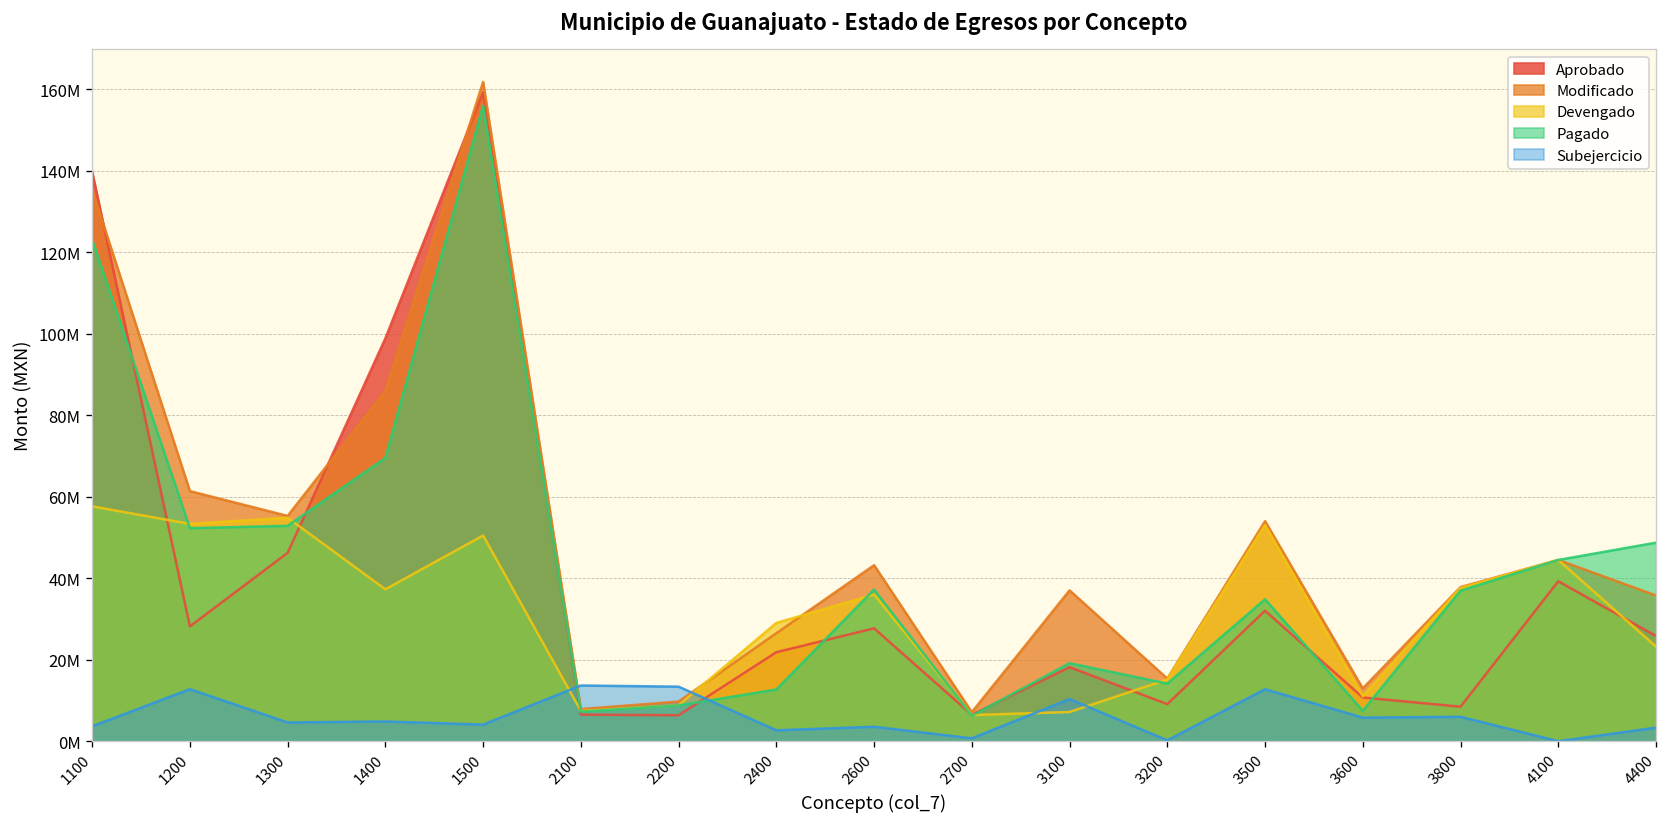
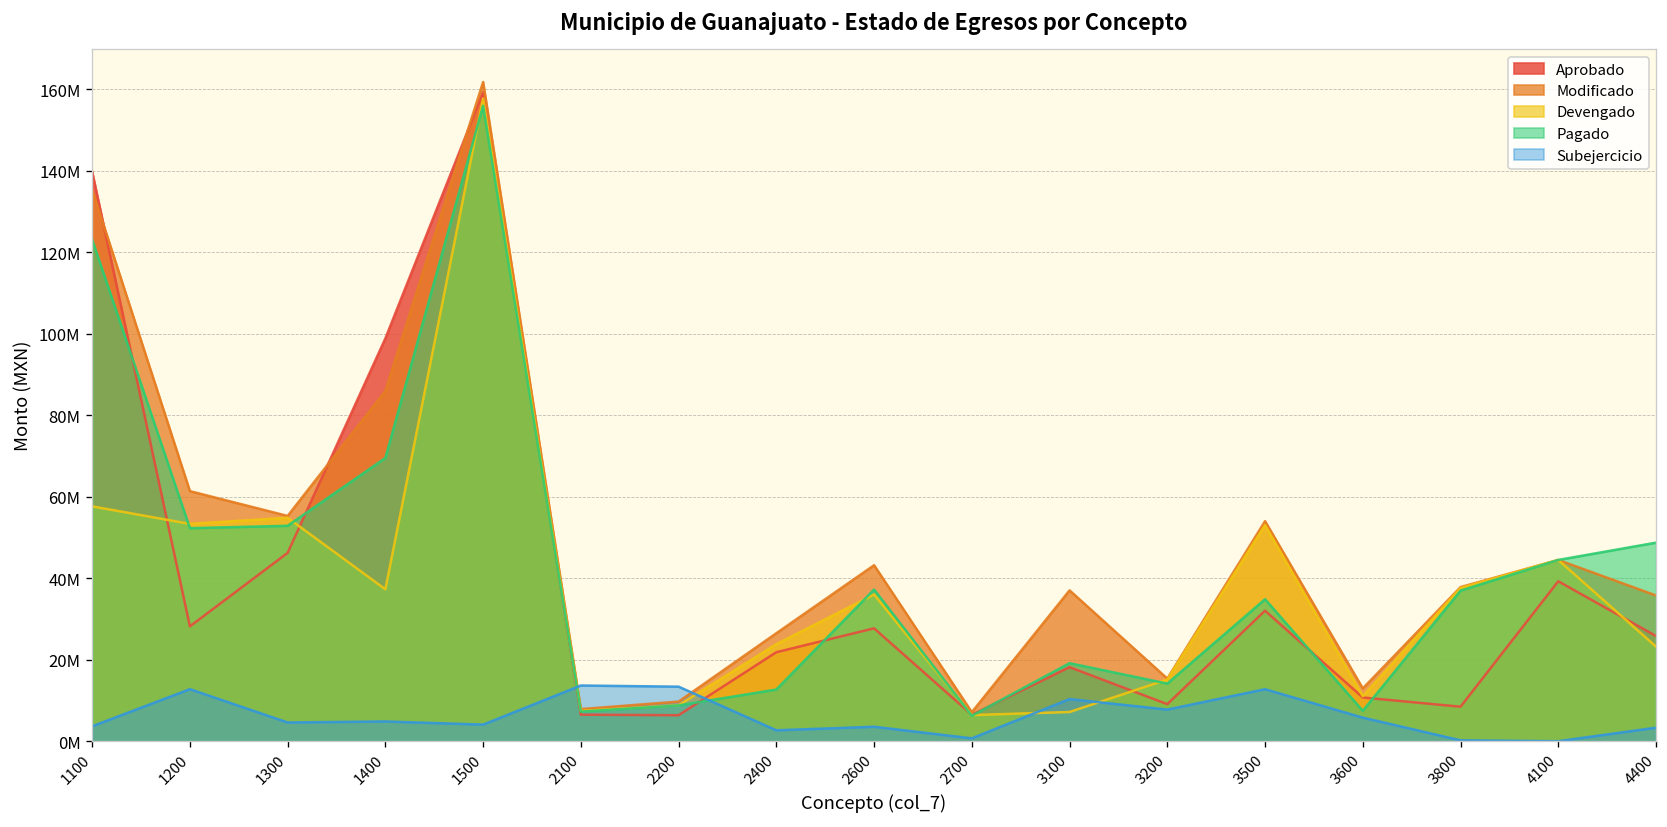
Devengado, 1500: 50000000 -> 158000000
Devengado, 2400: 29000000 -> 24000000
Subejercicio, 3200: 0 -> 8000000
Subejercicio, 3800: 6000000 -> 0
